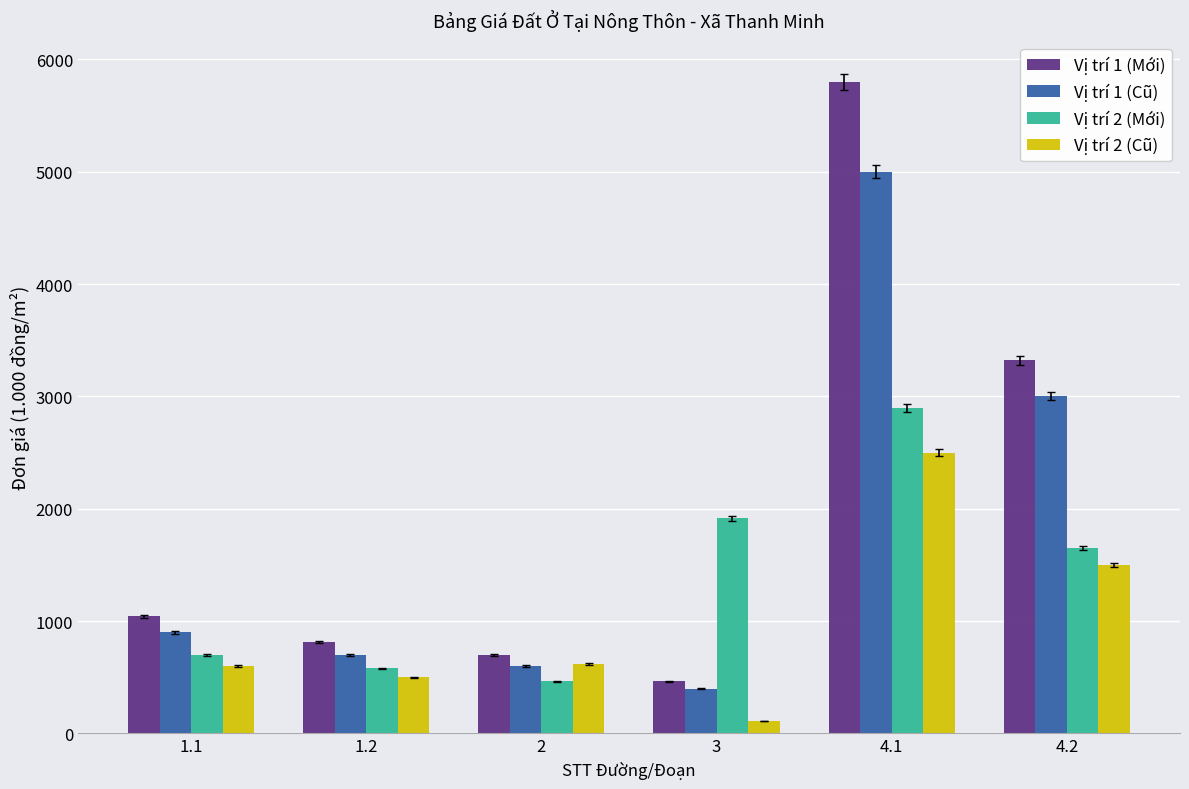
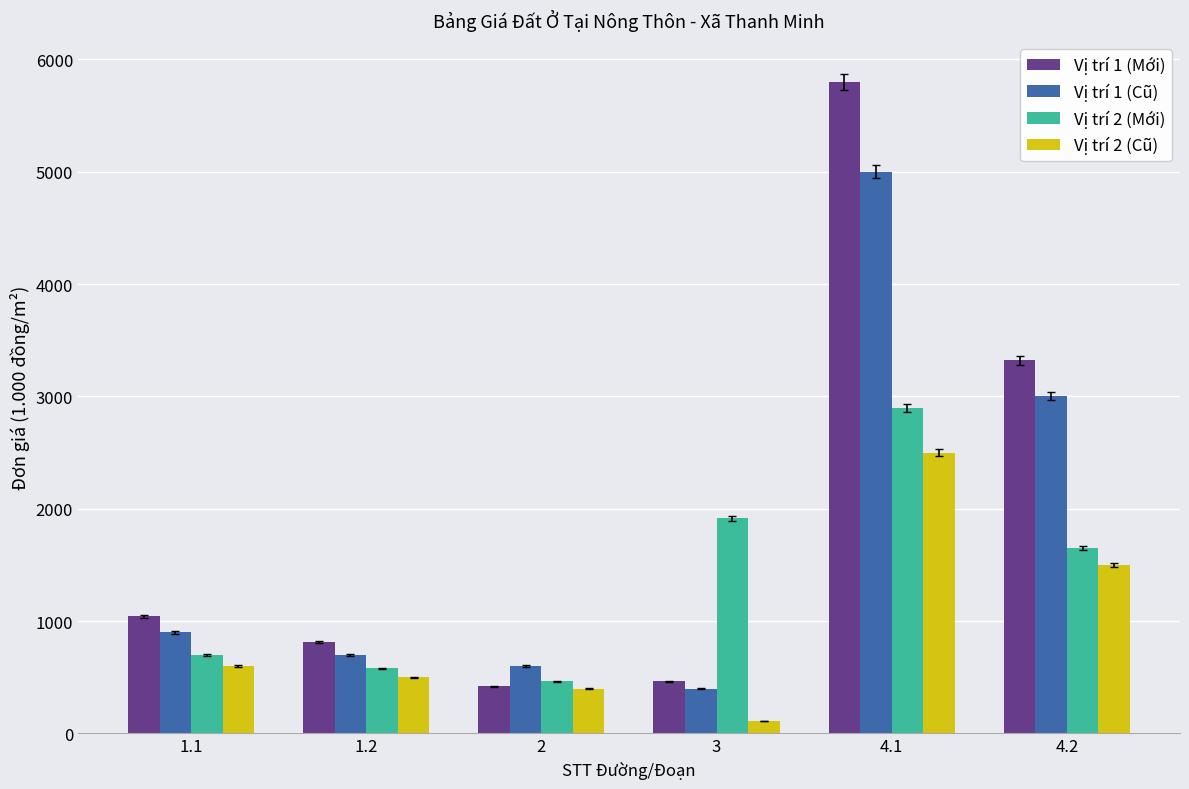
Vị trí 1 (Mới), 2: 700 -> 420
Vị trí 2 (Cũ), 2: 620 -> 400
